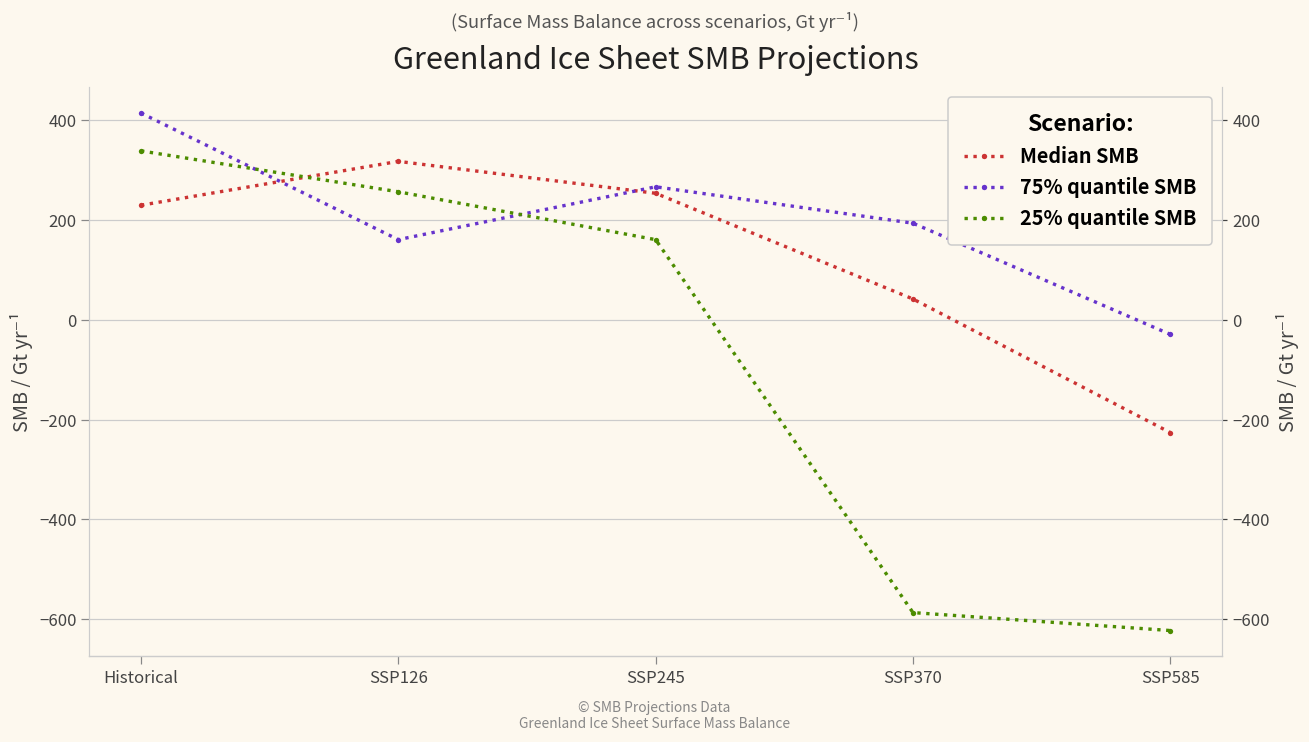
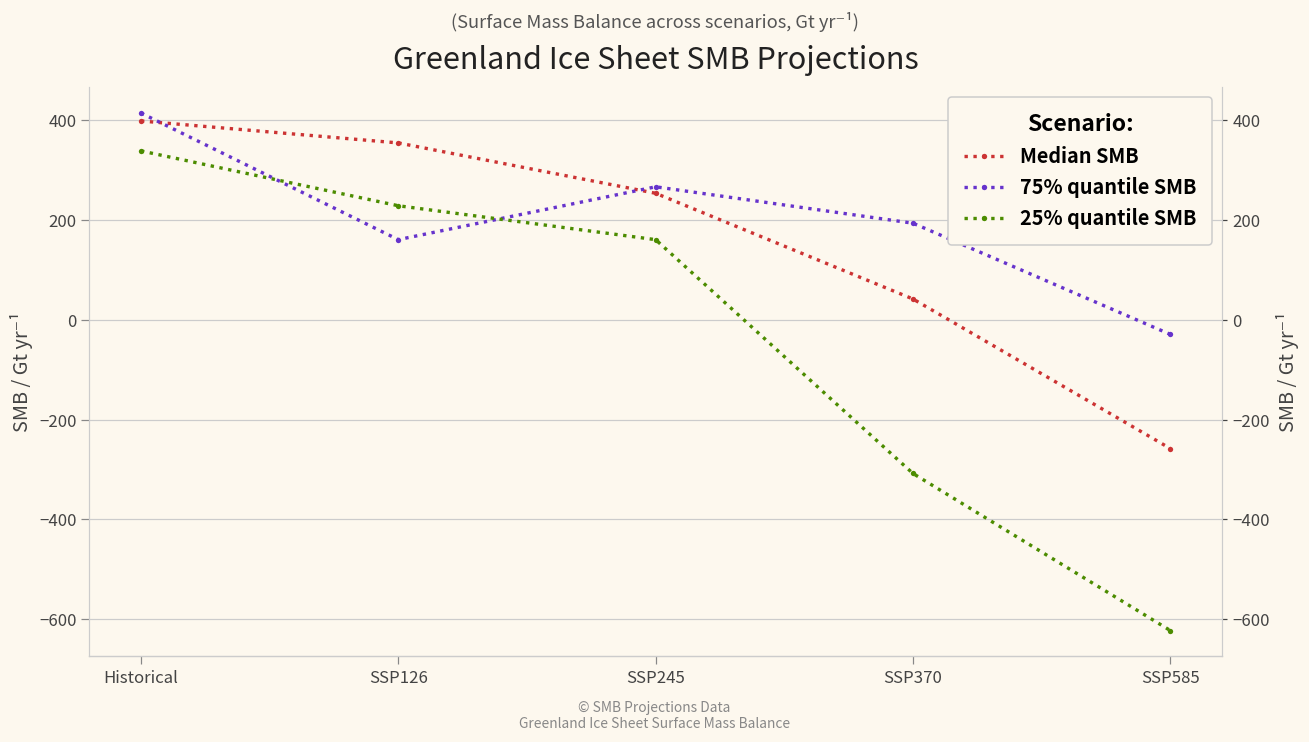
Median SMB, Historical: 230 -> 400
Median SMB, SSP126: 320 -> 360
25% quantile SMB, SSP126: 260 -> 230
25% quantile SMB, SSP370: -590 -> -310
Median SMB, SSP585: -230 -> -260
